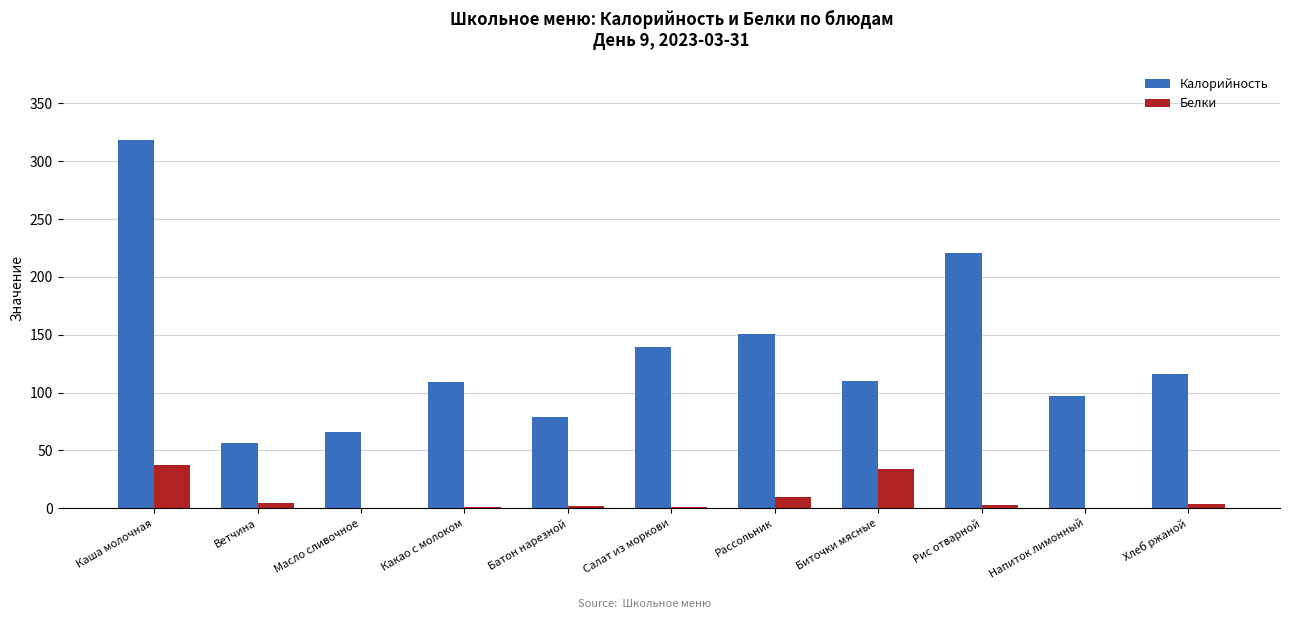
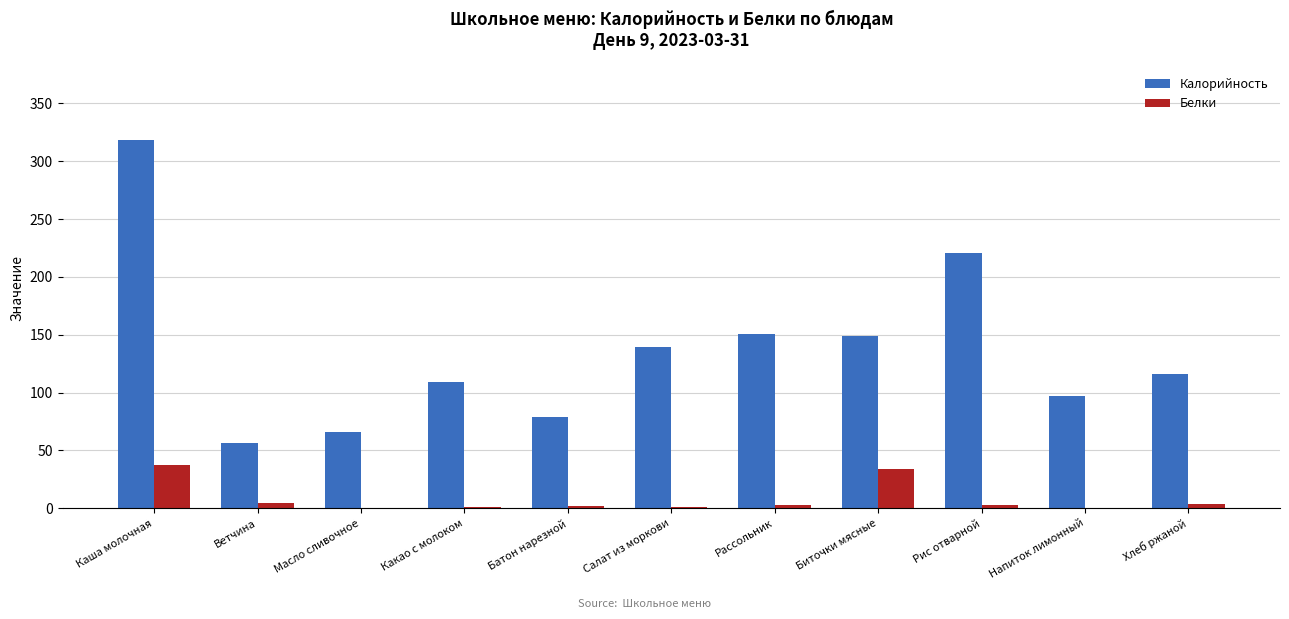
Белки, Рассольник: 10 -> 3
Калорийность, Биточки мясные: 110 -> 149
